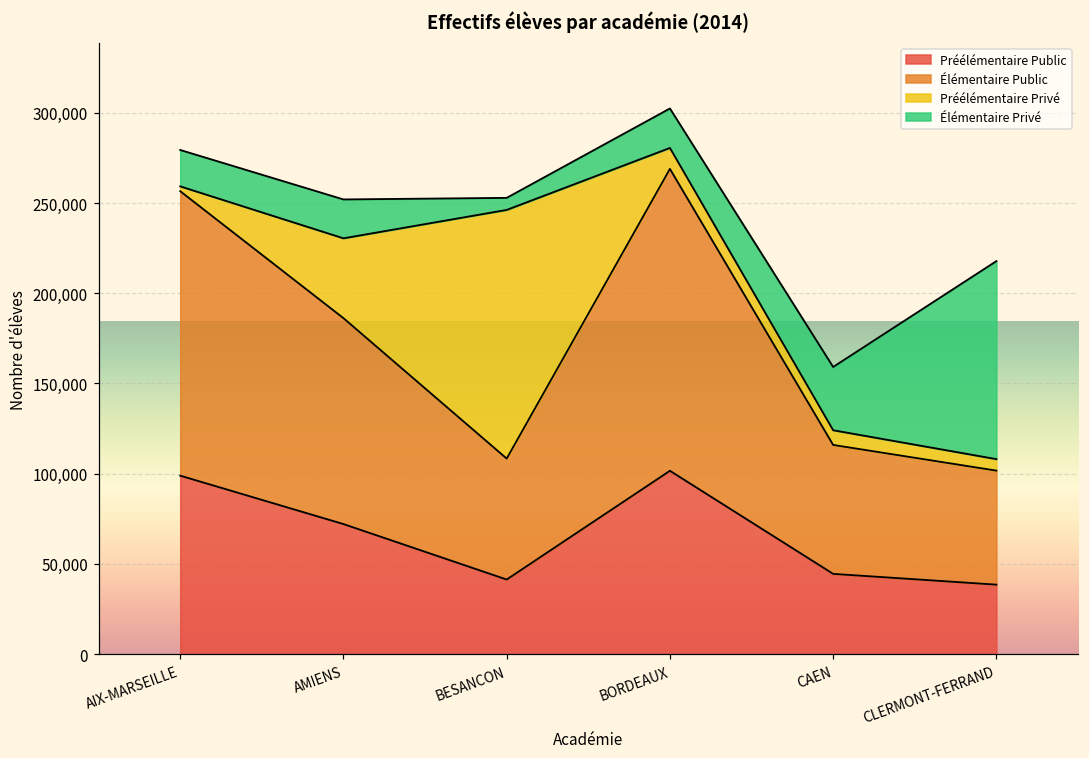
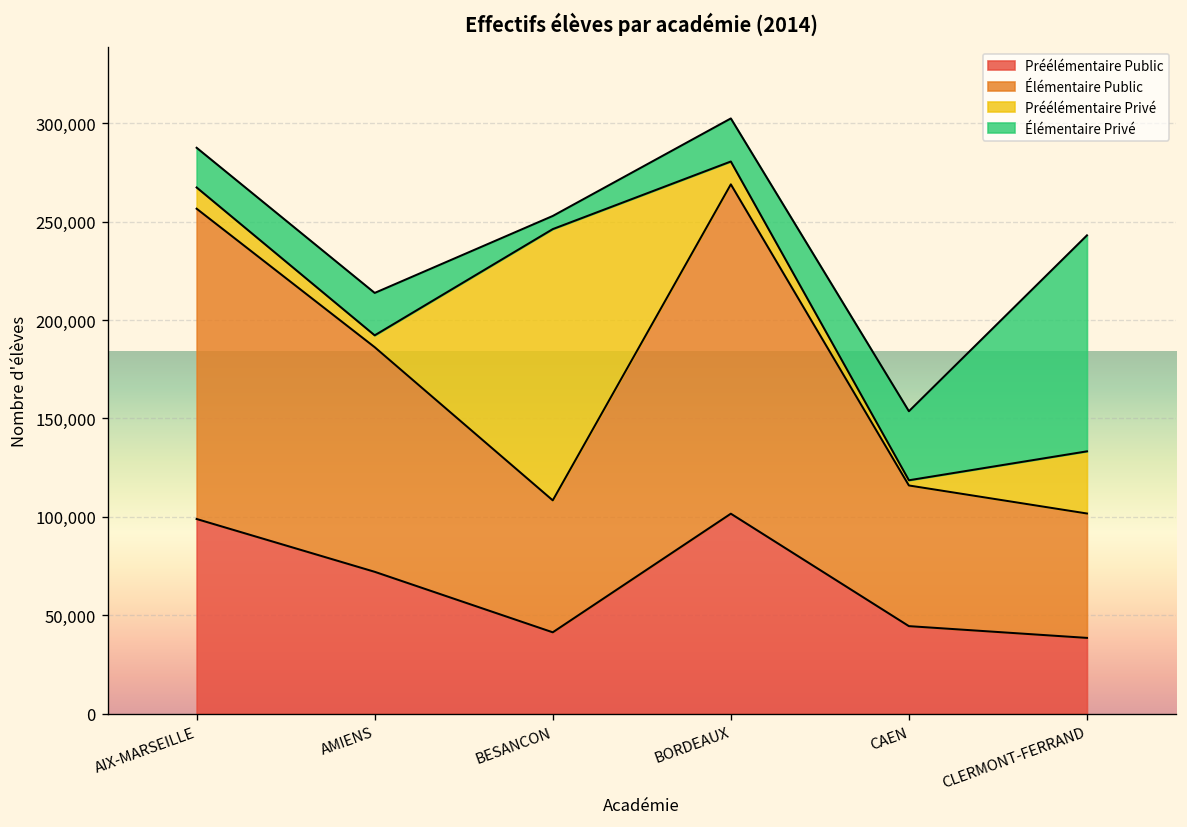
Préélémentaire Privé, AIX-MARSEILLE: 3,000 -> 11,000
Préélémentaire Privé, AMIENS: 44,000 -> 6,000
Préélémentaire Privé, CAEN: 8,000 -> 3,000
Préélémentaire Privé, CLERMONT-FERRAND: 6,000 -> 32,000
